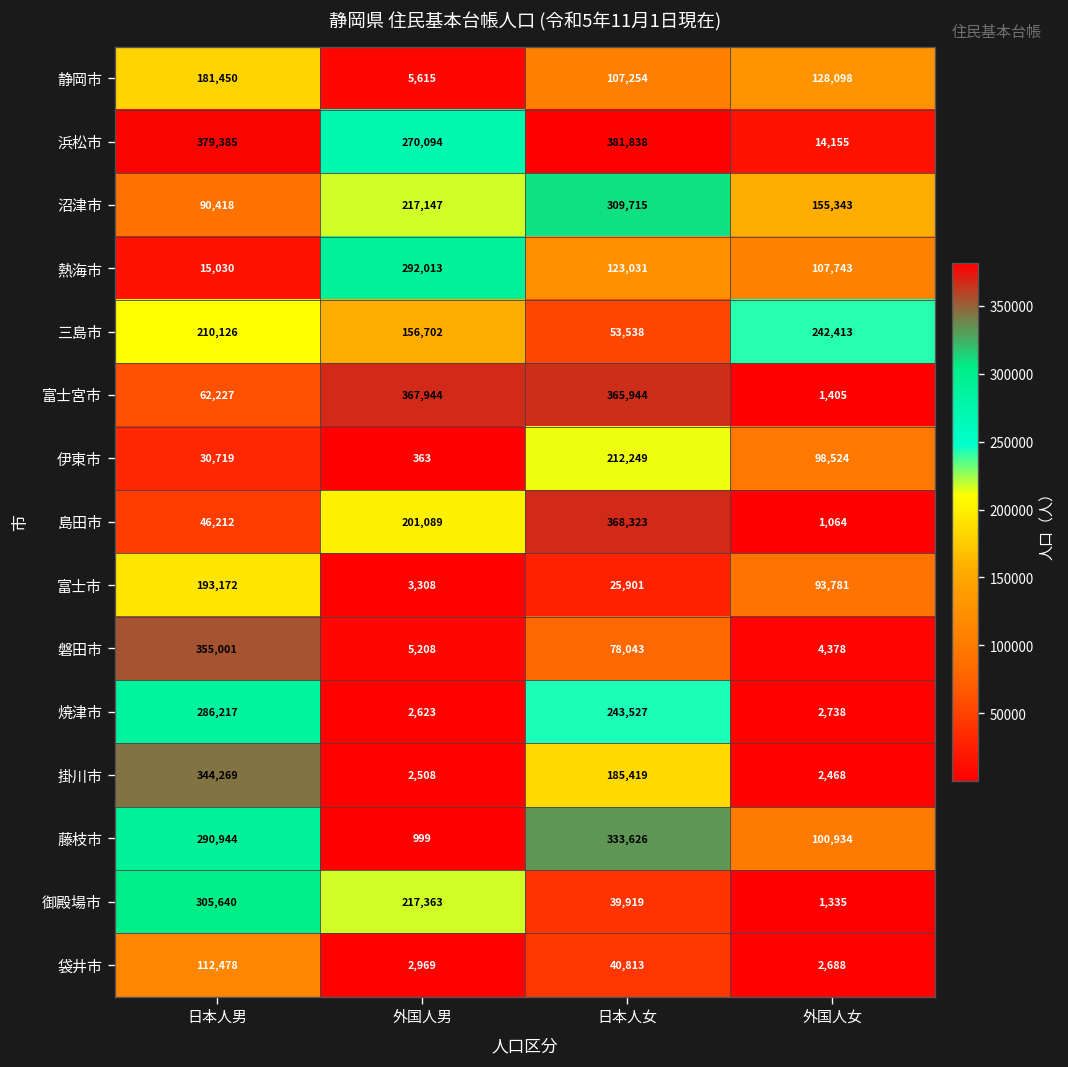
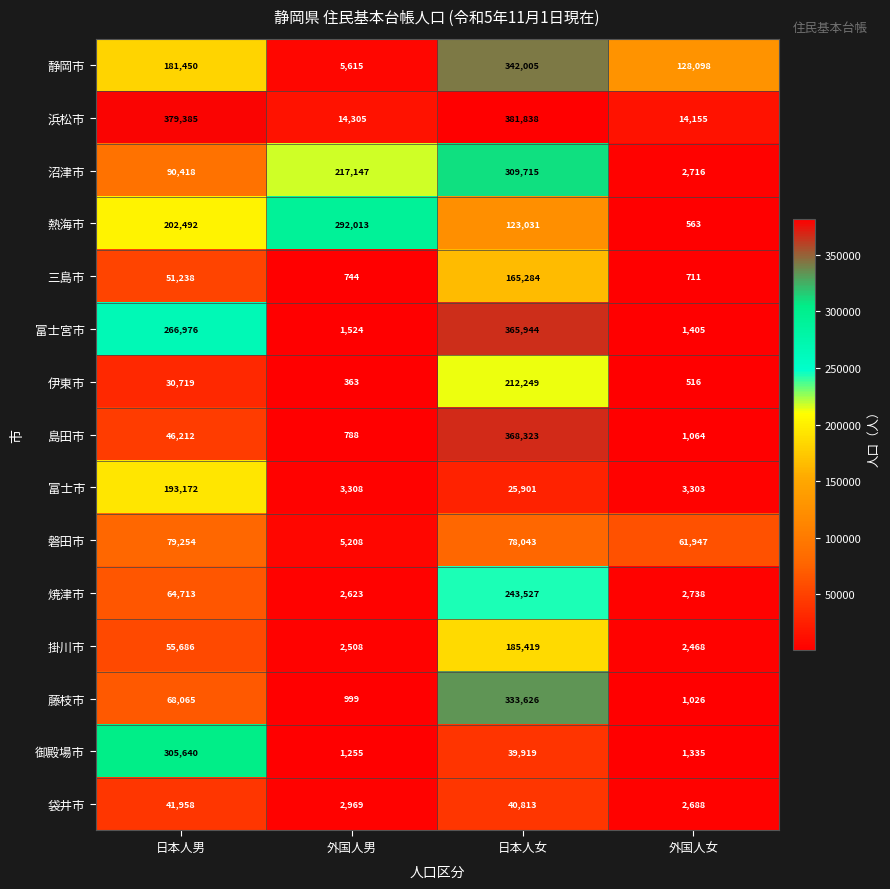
静岡市, 日本人女: 107,254 -> 342,005
浜松市, 外国人男: 270,094 -> 14,305
沼津市, 外国人女: 155,343 -> 2,716
熱海市, 日本人男: 15,030 -> 202,492
熱海市, 外国人女: 107,743 -> 563
三島市, 日本人男: 210,126 -> 51,238
三島市, 外国人男: 156,702 -> 744
三島市, 日本人女: 53,538 -> 165,284
三島市, 外国人女: 242,413 -> 711
富士宮市, 日本人男: 62,227 -> 266,976
富士宮市, 外国人男: 367,944 -> 1,524
伊東市, 外国人女: 98,524 -> 516
島田市, 外国人男: 201,089 -> 788
富士市, 外国人女: 93,781 -> 3,303
磐田市, 日本人男: 355,001 -> 79,254
磐田市, 外国人女: 4,378 -> 61,947
焼津市, 日本人男: 286,217 -> 64,713
掛川市, 日本人男: 344,269 -> 55,686
藤枝市, 日本人男: 290,944 -> 68,065
藤枝市, 外国人女: 100,934 -> 1,026
御殿場市, 外国人男: 217,363 -> 1,255
袋井市, 日本人男: 112,478 -> 41,958
